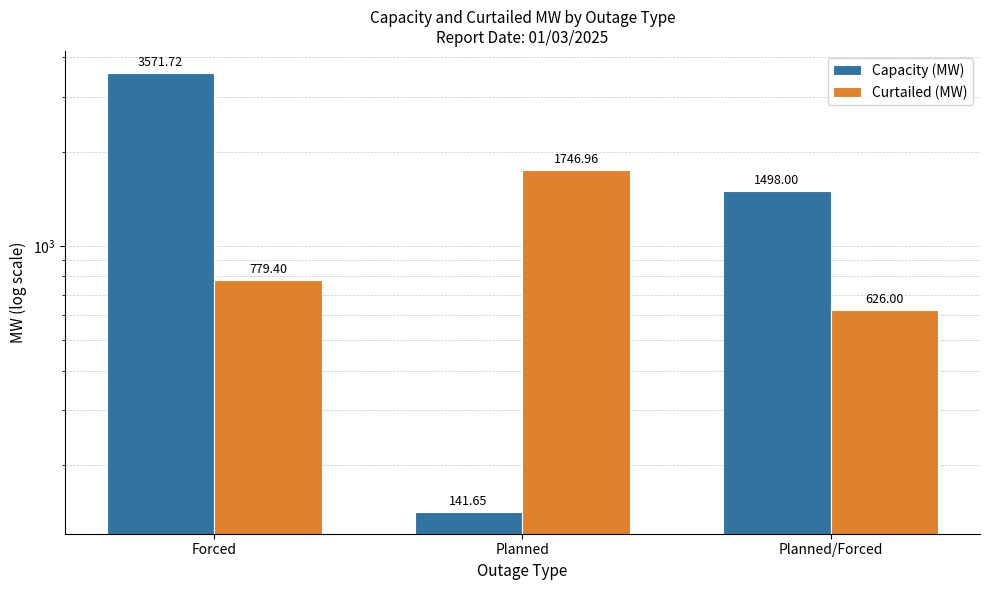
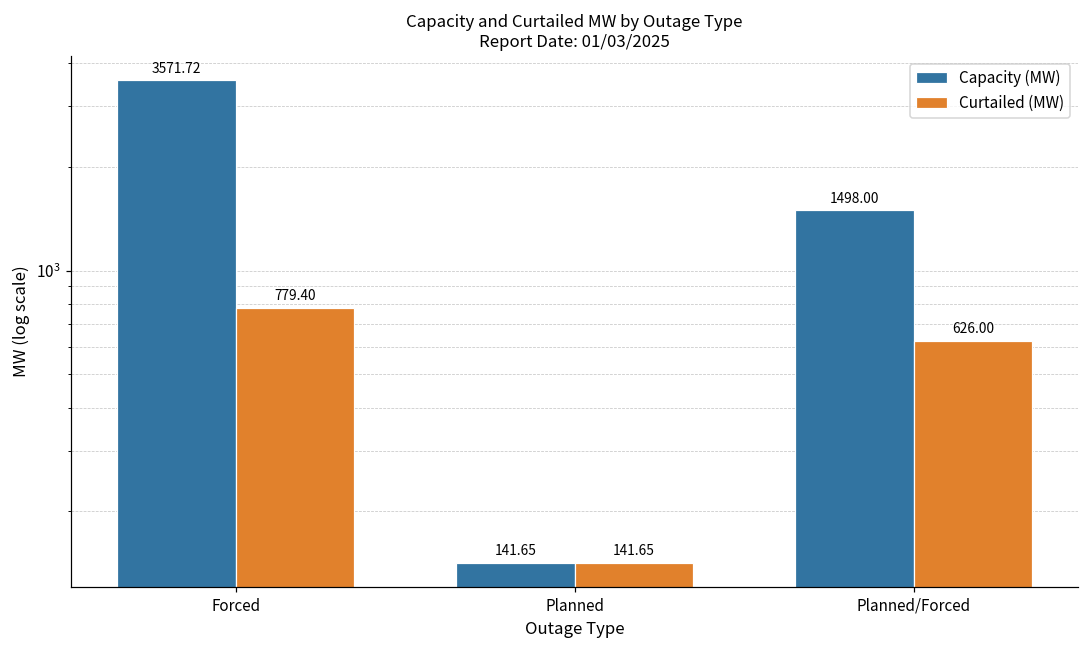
Curtailed (MW), Planned: 1746.96 -> 141.65
